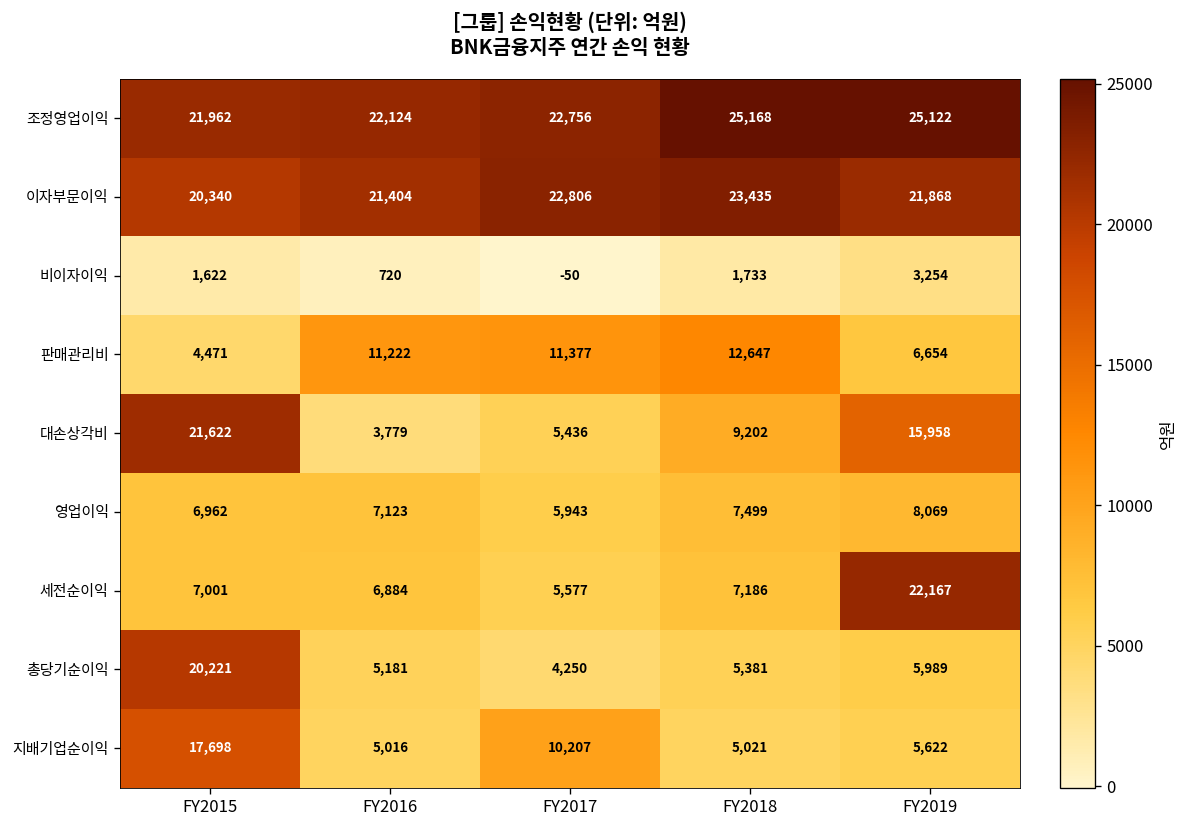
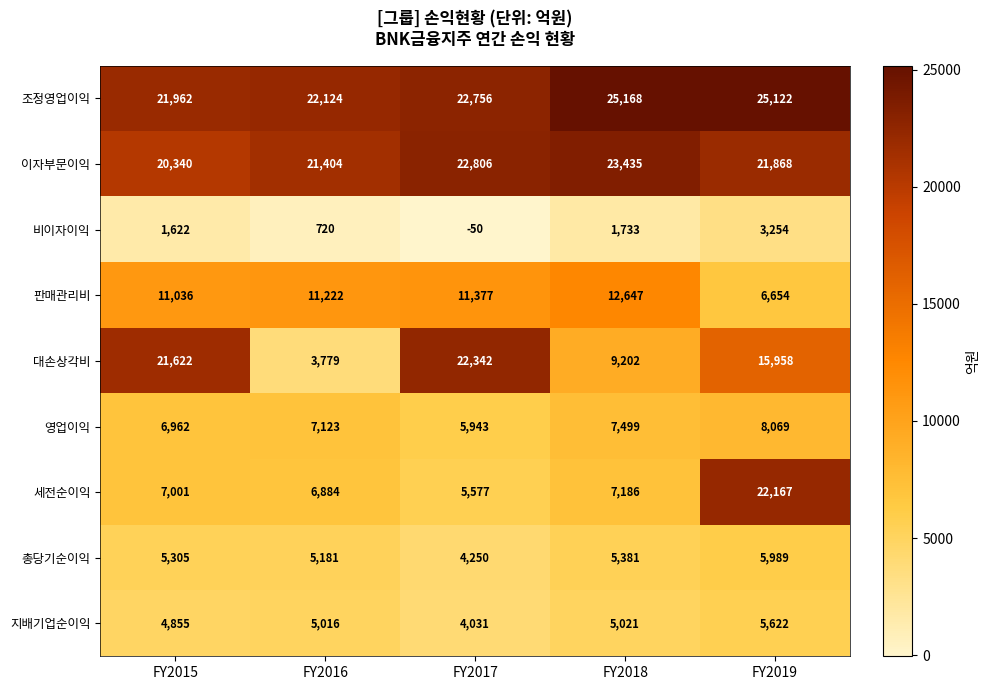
판매관리비, FY2015: 4,471 -> 11,036
대손상각비, FY2017: 5,436 -> 22,342
총당기순이익, FY2015: 20,221 -> 5,305
지배기업순이익, FY2015: 17,698 -> 4,855
지배기업순이익, FY2017: 10,207 -> 4,031
